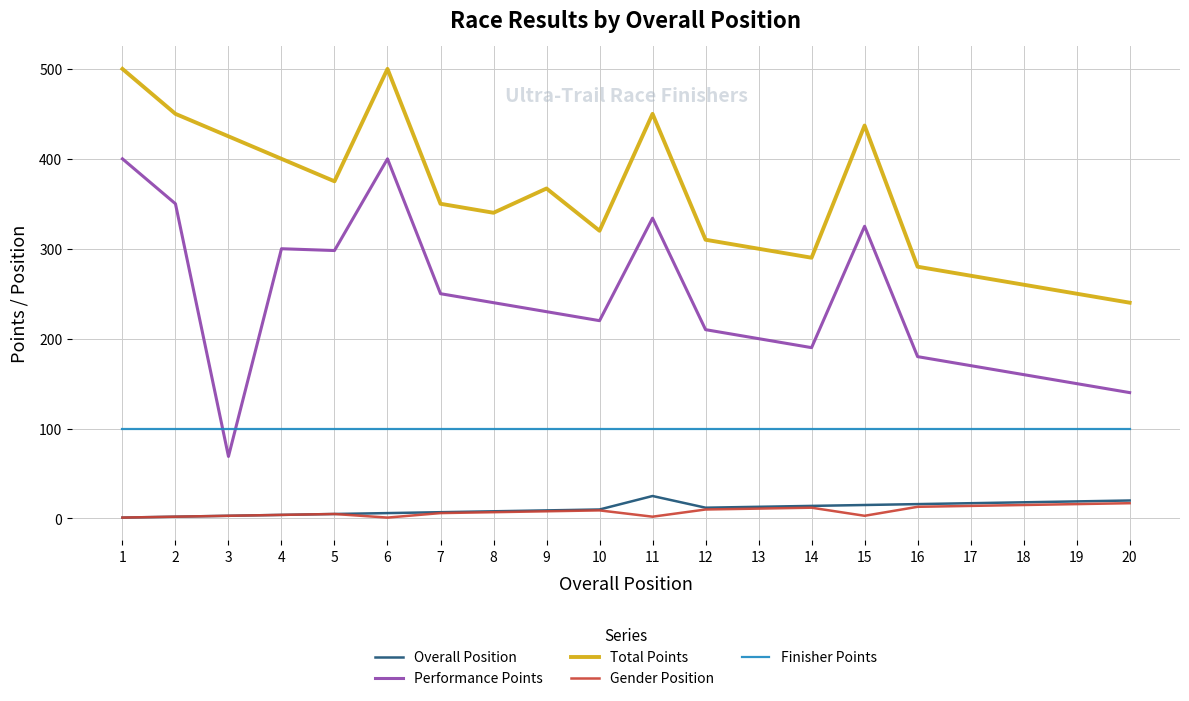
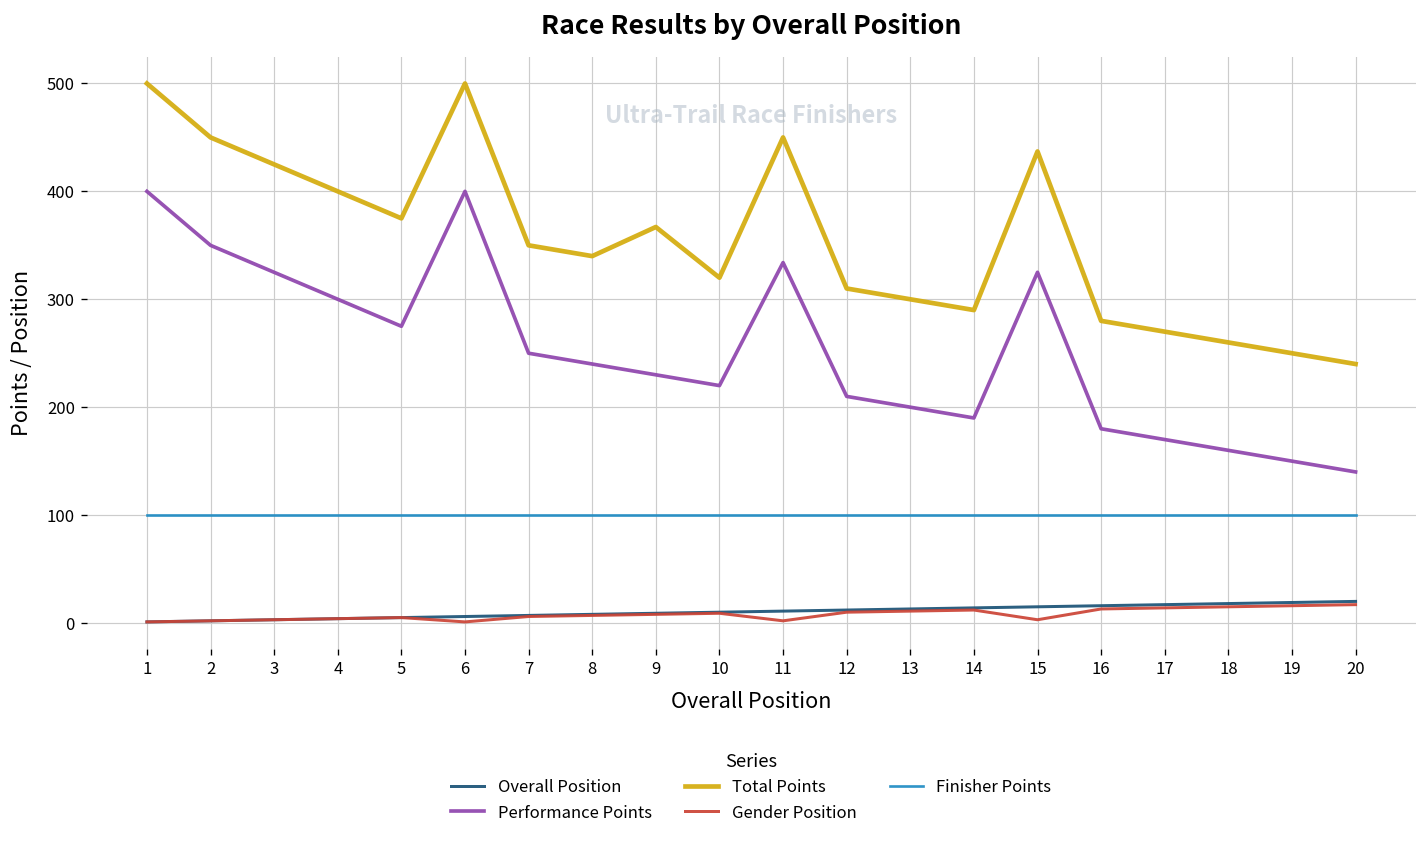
Performance Points, 3: 70 -> 330
Performance Points, 5: 300 -> 280
Overall Position, 11: 30 -> 10
